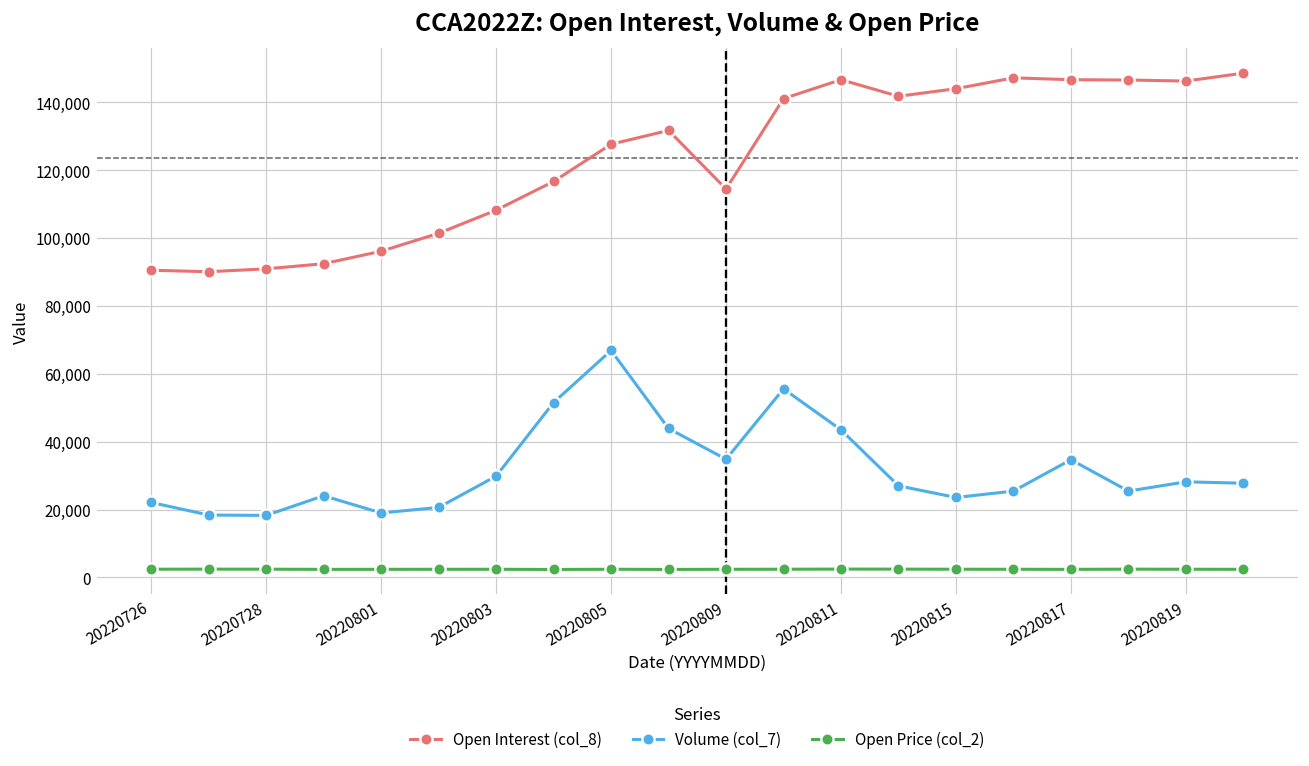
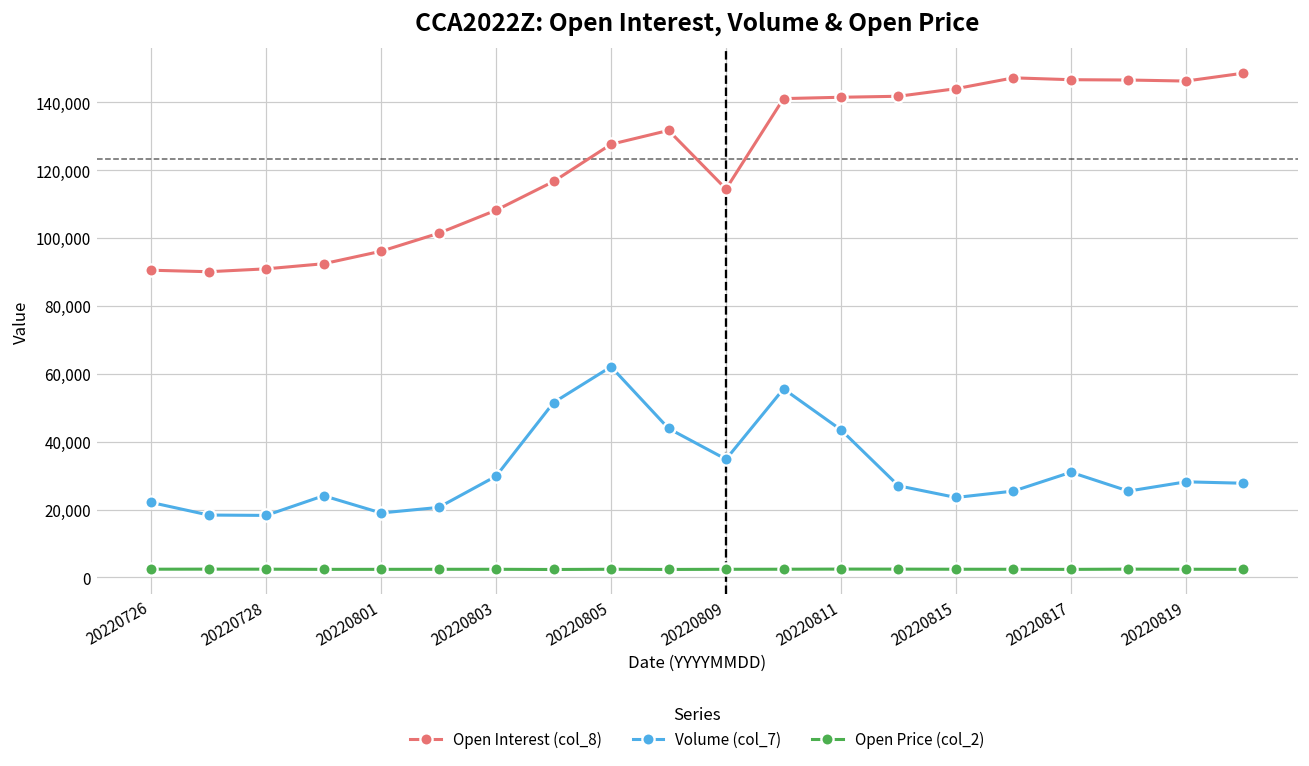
Volume (col_7), 20220805: 67,000 -> 62,000
Open Interest (col_8), 20220811: 147,000 -> 142,000
Volume (col_7), 20220817: 35,000 -> 31,000
